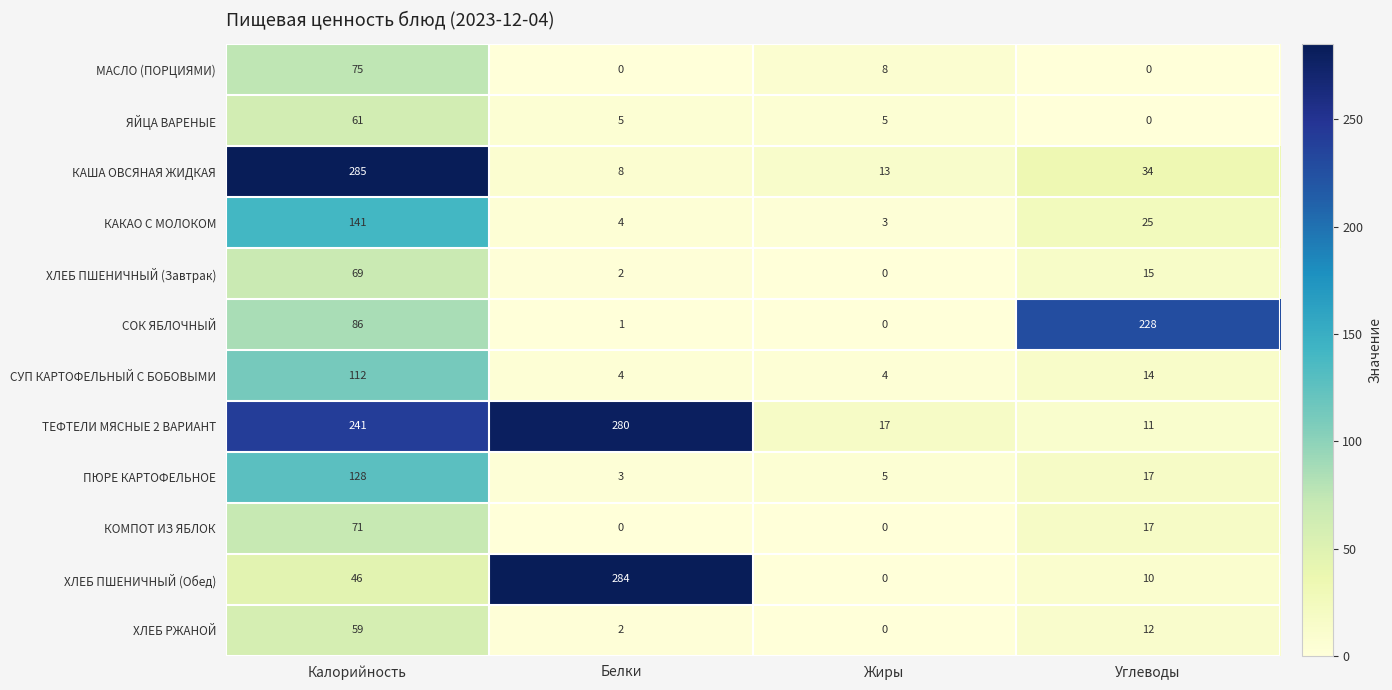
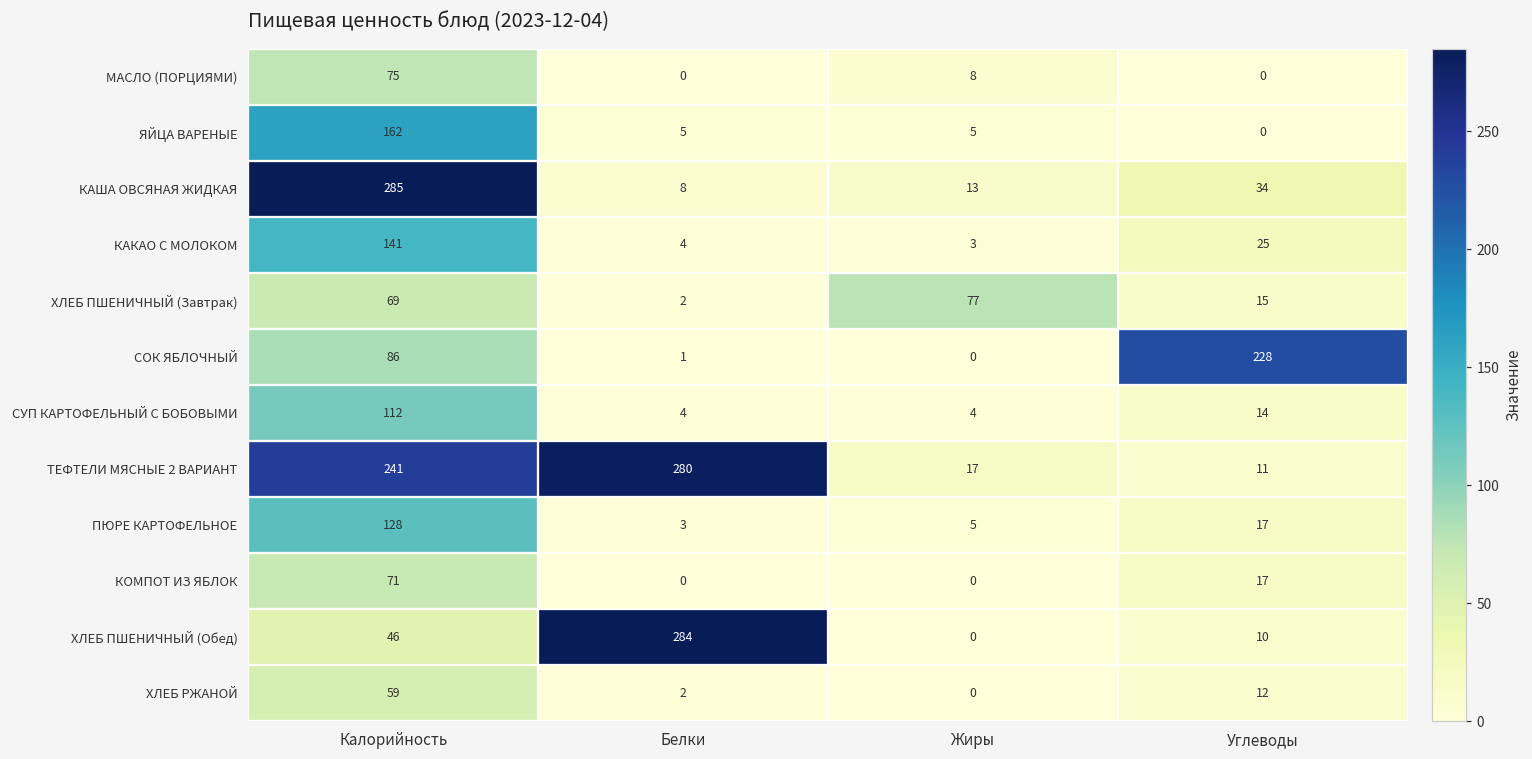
ЯЙЦА ВАРЕНЫЕ, Калорийность: 61 -> 162
ХЛЕБ ПШЕНИЧНЫЙ (Завтрак), Жиры: 0 -> 77
